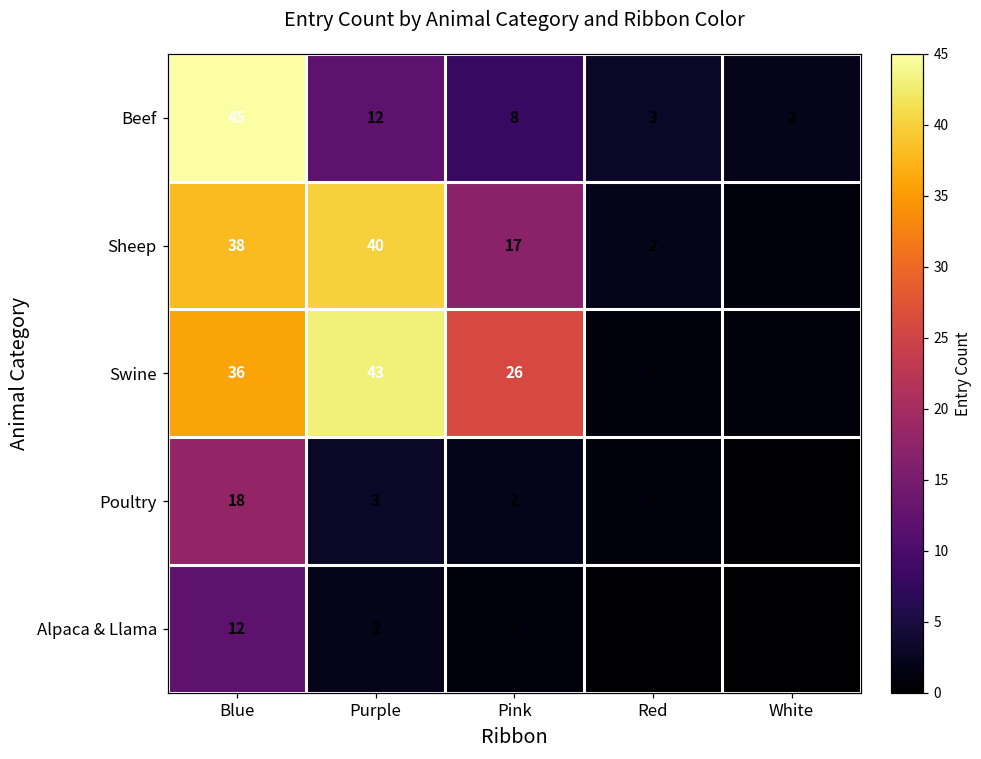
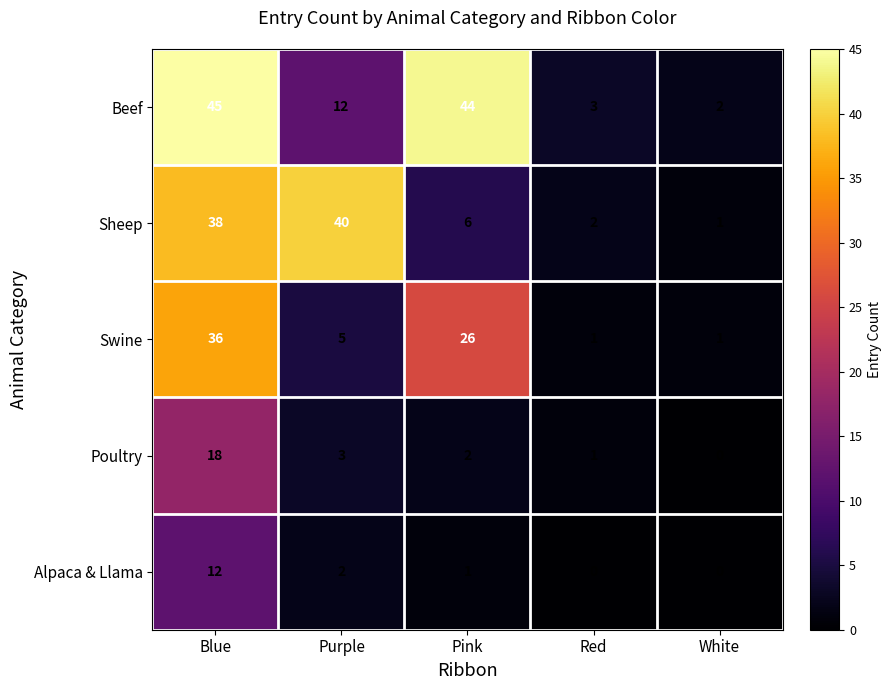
Beef, Pink: 8 -> 44
Sheep, Pink: 17 -> 6
Swine, Purple: 43 -> 5
